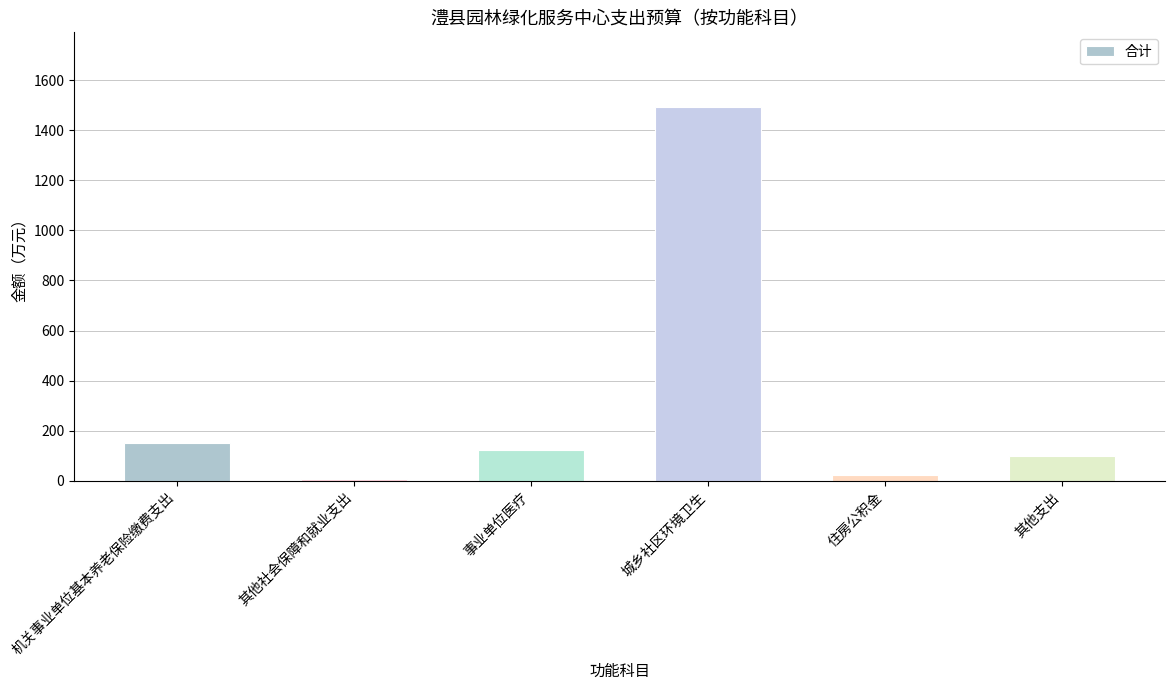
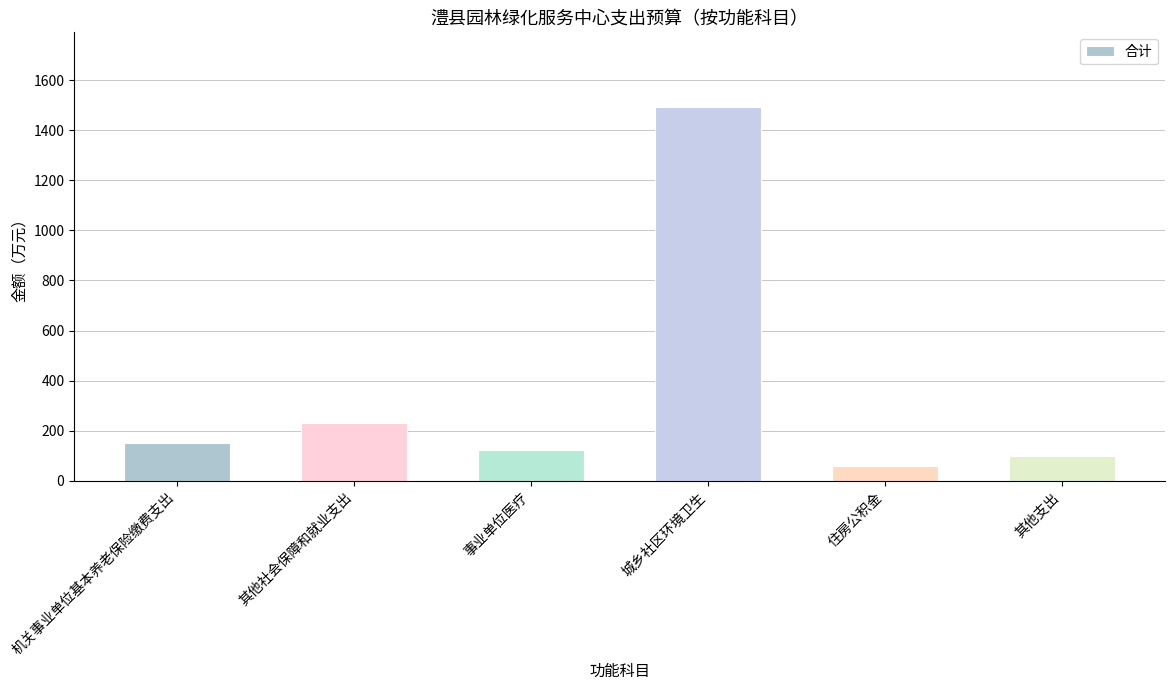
其他社会保障和就业支出: 10 -> 230
住房公积金: 20 -> 60
